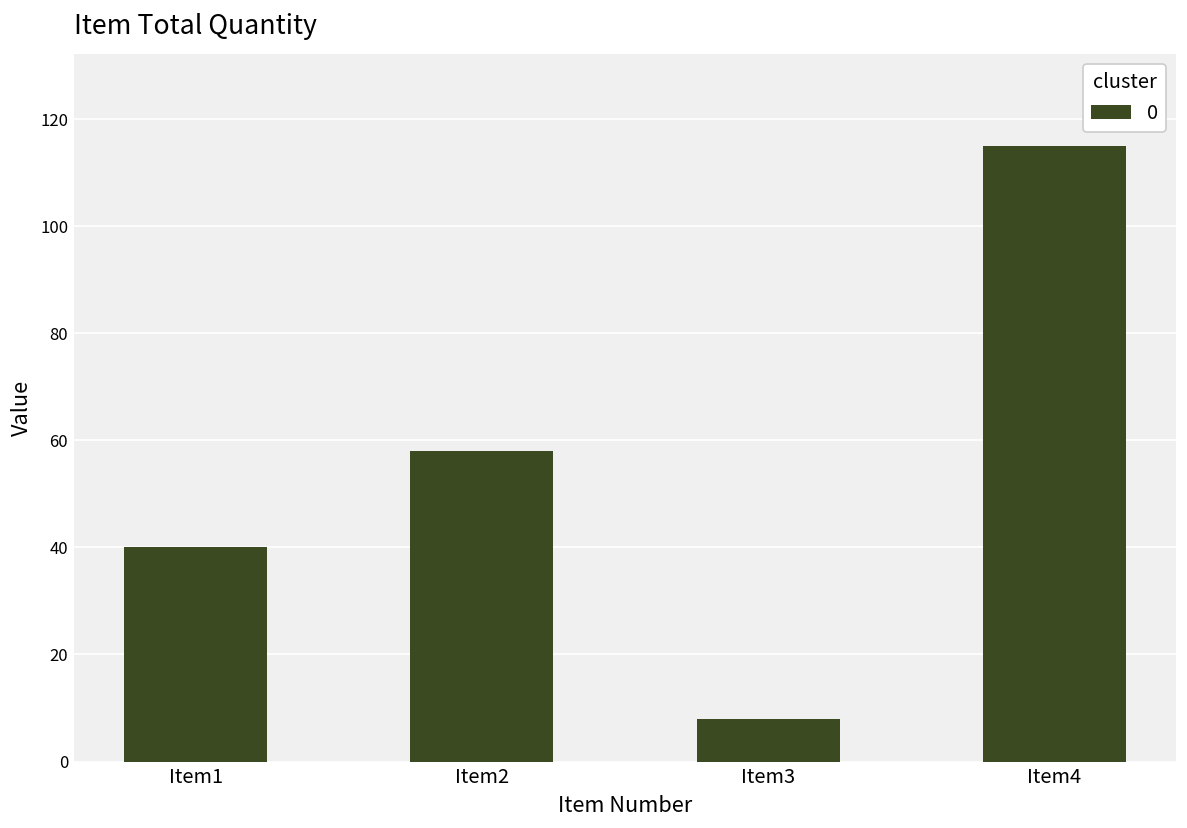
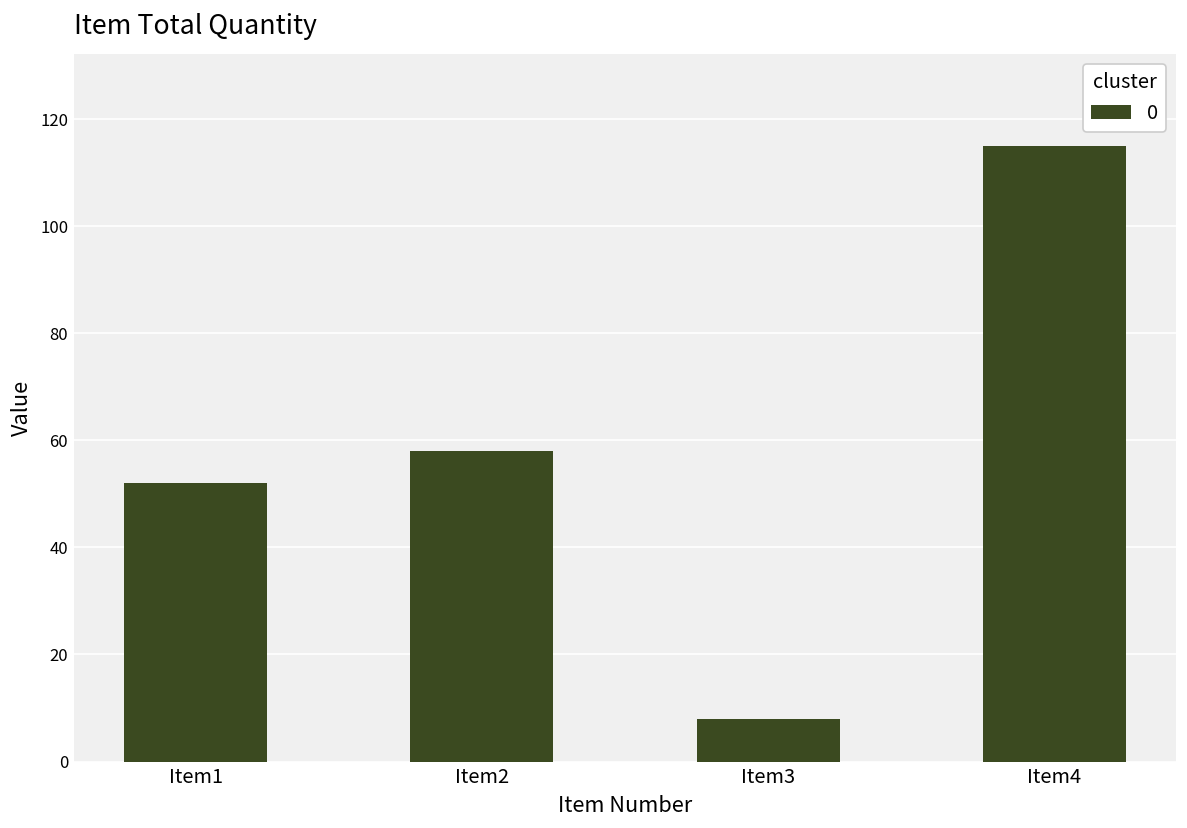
Item1: 40 -> 52
